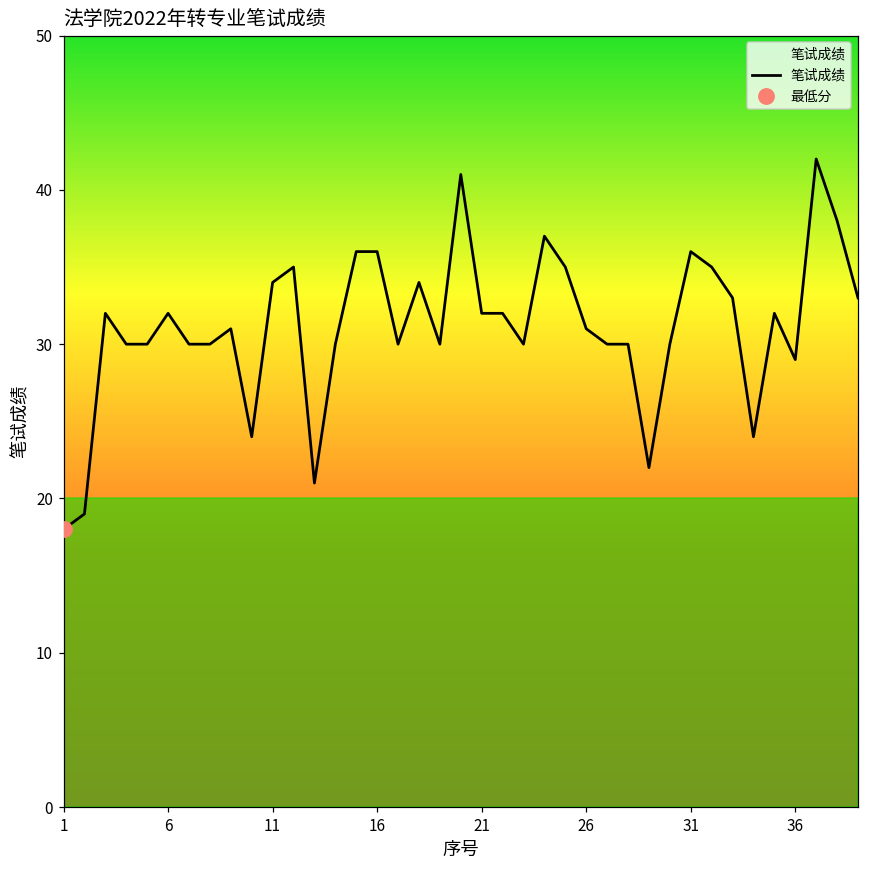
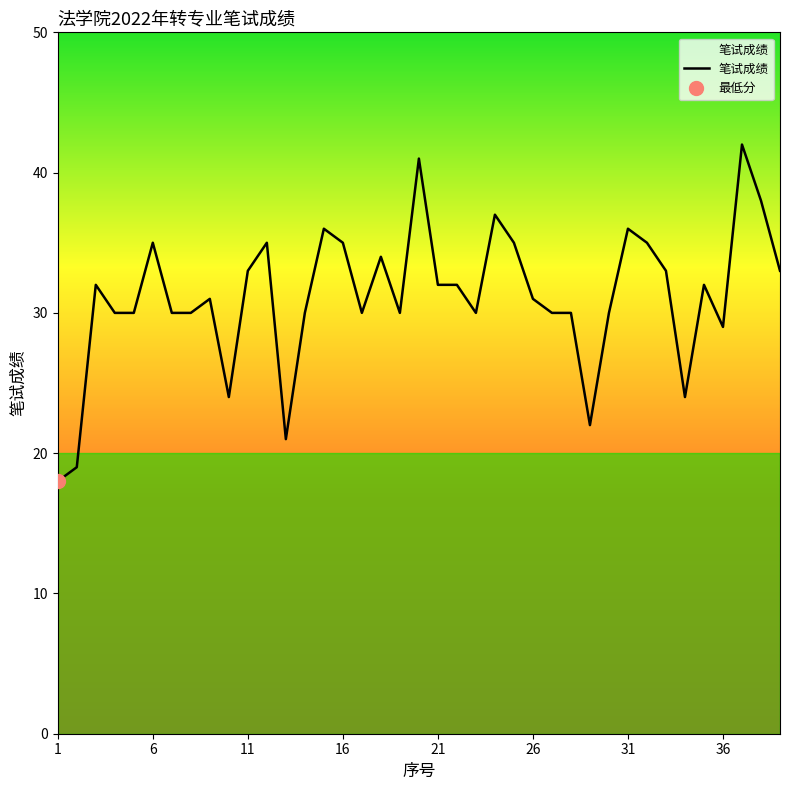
笔试成绩, 6: 32 -> 35
笔试成绩, 11: 34 -> 33
笔试成绩, 16: 36 -> 35
